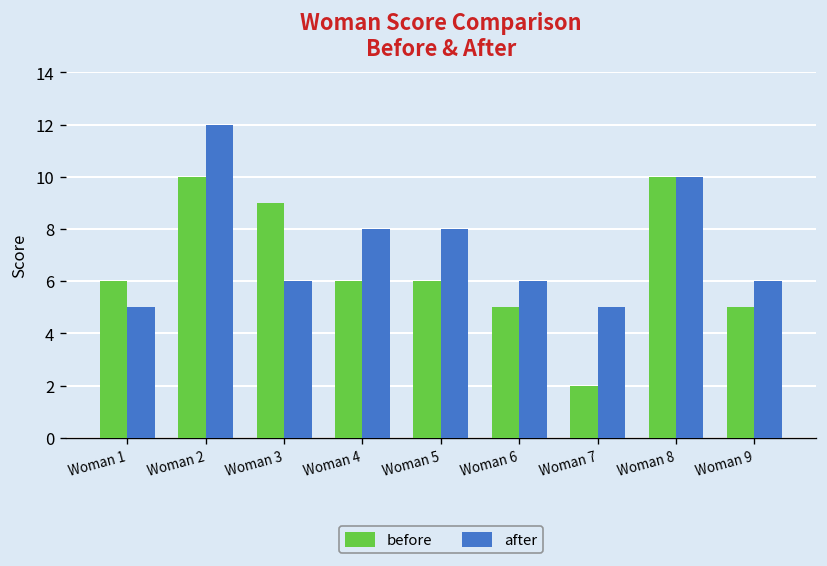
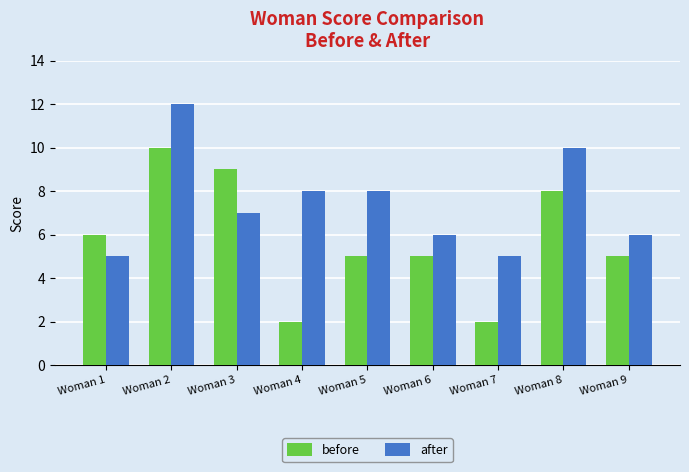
after, Woman 3: 6 -> 7
before, Woman 4: 6 -> 2
before, Woman 5: 6 -> 5
before, Woman 8: 10 -> 8
